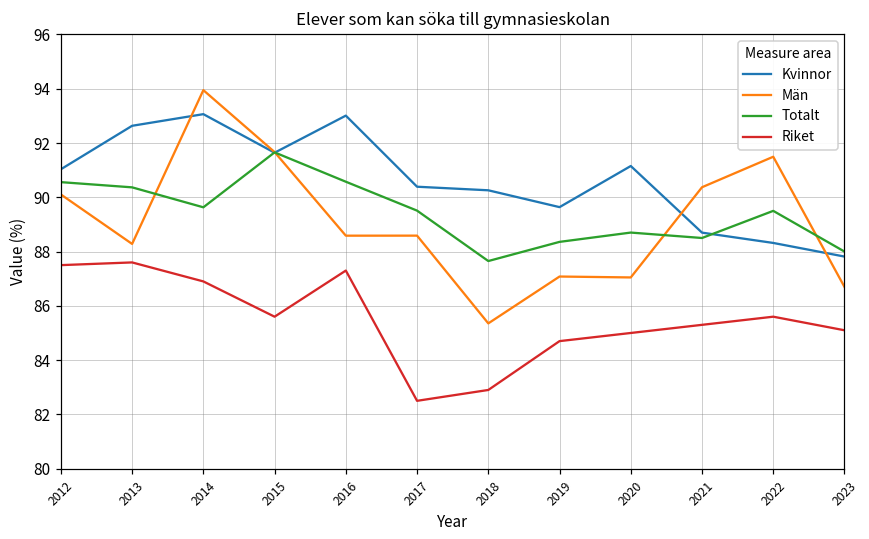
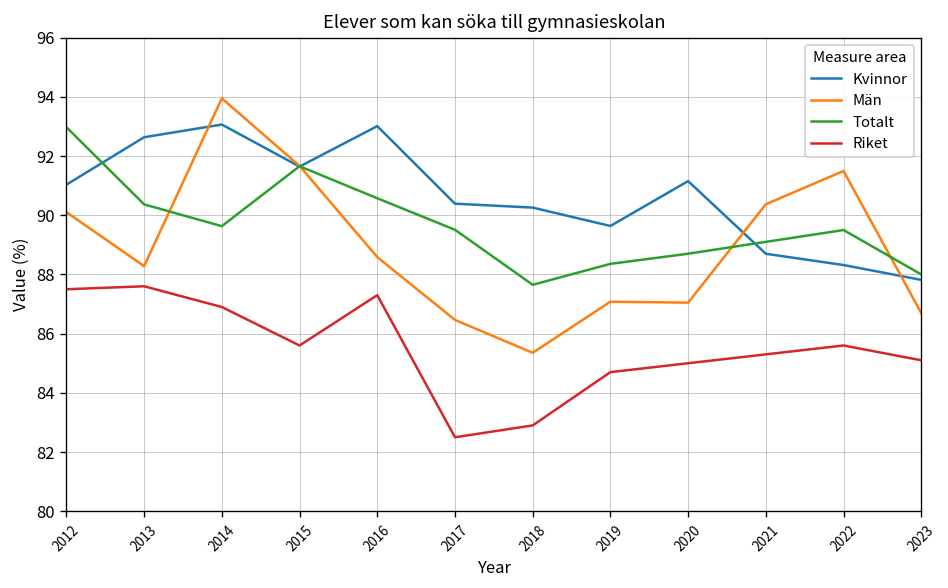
Totalt, 2012: 90.6 -> 93.0
Män, 2017: 88.6 -> 86.5
Totalt, 2021: 88.5 -> 89.1
